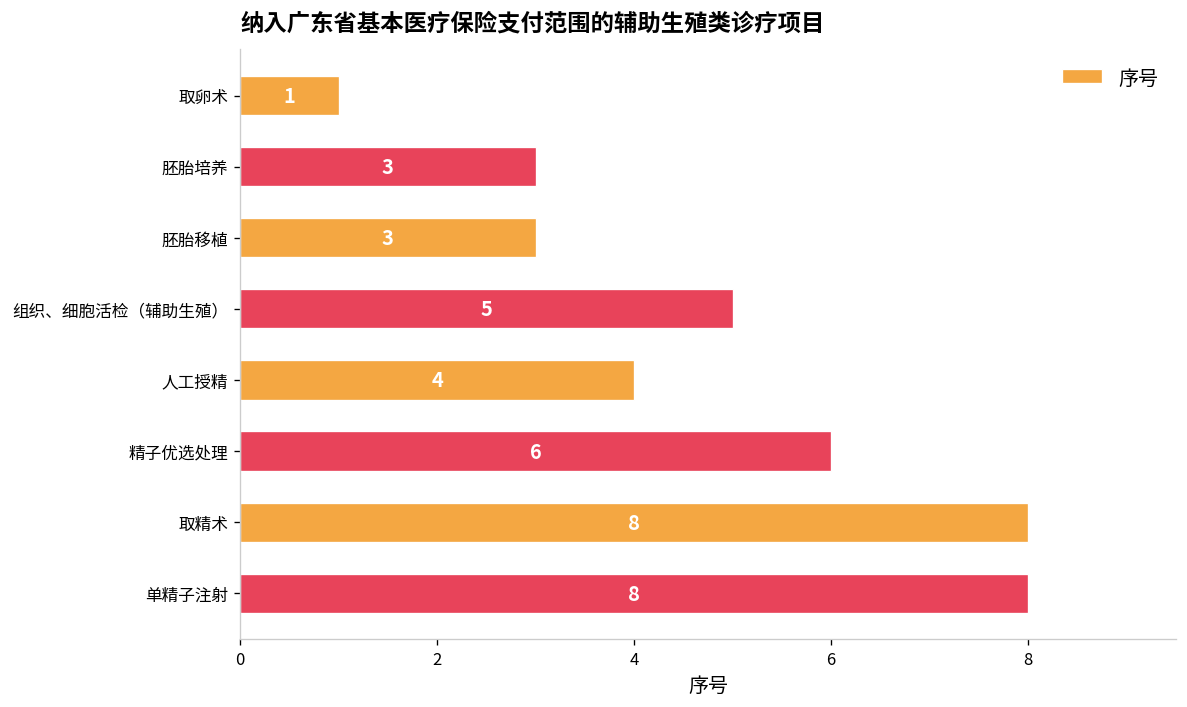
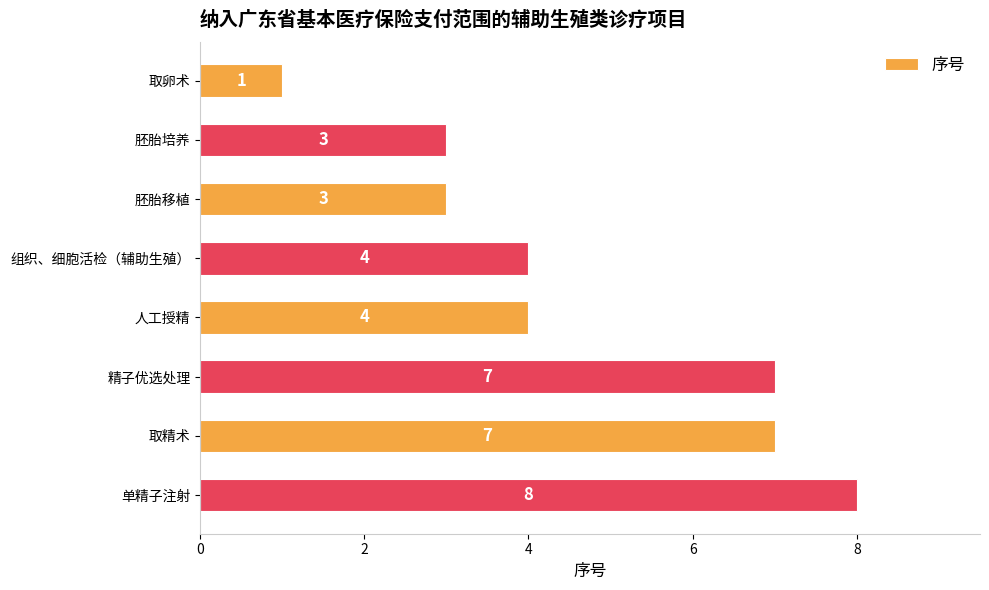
组织、细胞活检（辅助生殖）: 5 -> 4
精子优选处理: 6 -> 7
取精术: 8 -> 7
